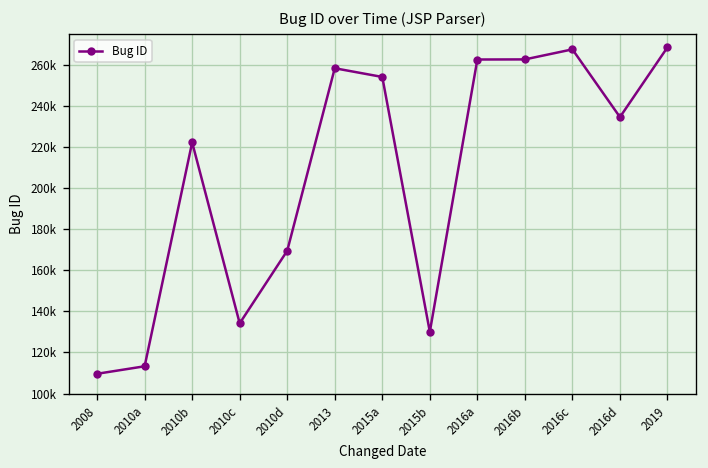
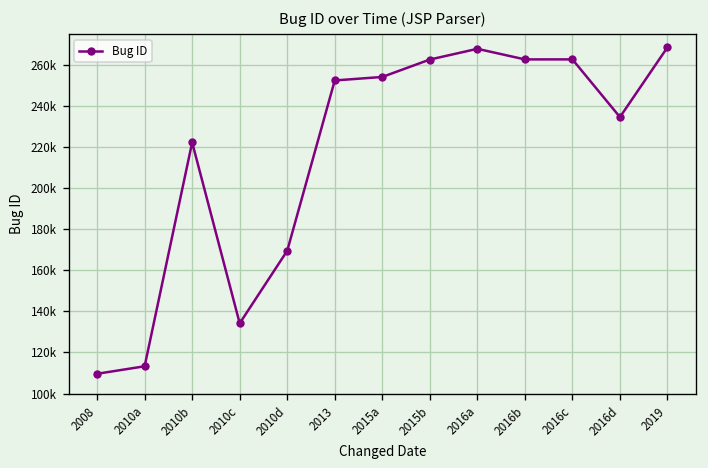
2013: 258000 -> 253000
2015b: 130000 -> 263000
2016a: 263000 -> 268000
2016c: 268000 -> 263000
